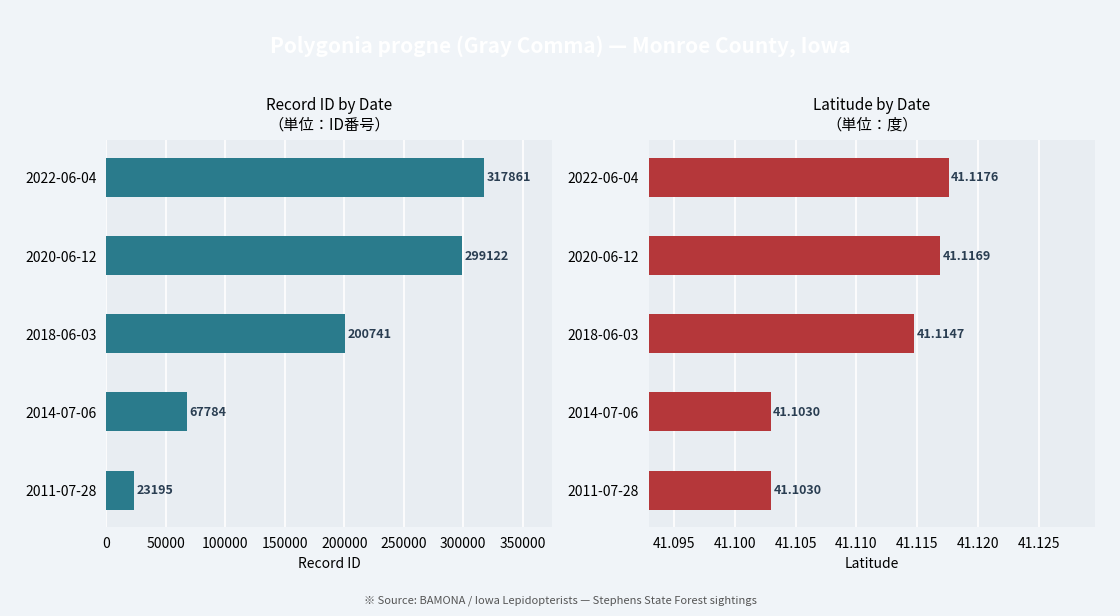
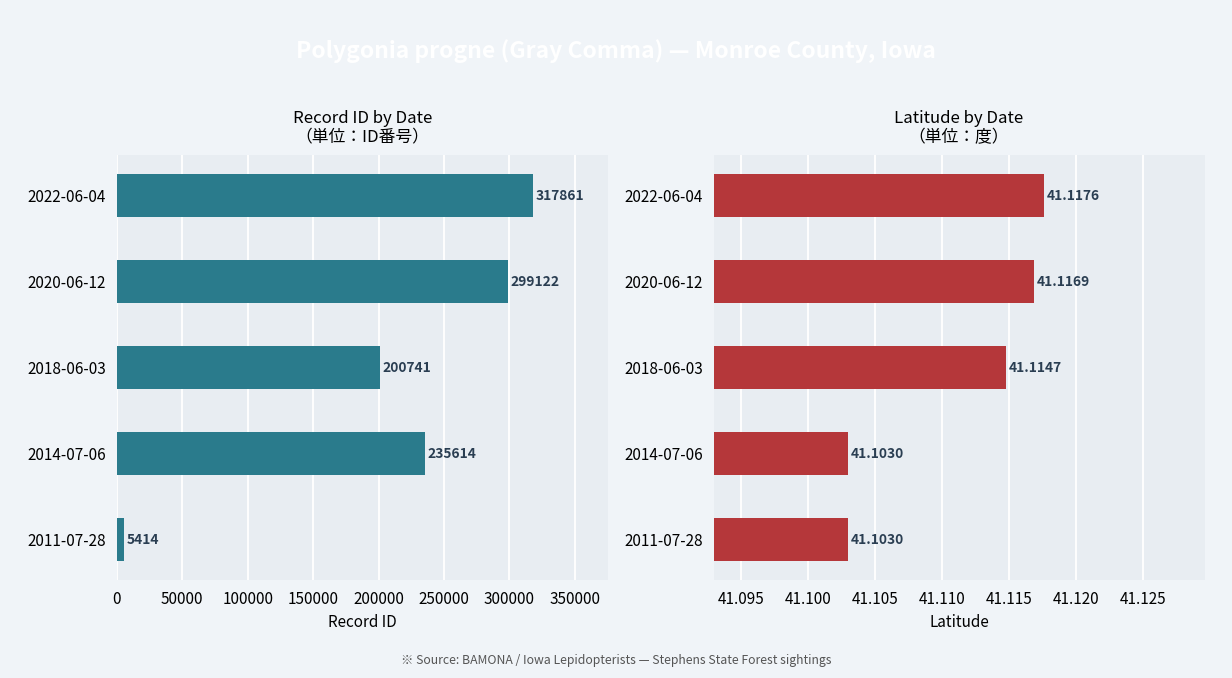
Record ID by Date （単位：ID番号）, 2014-07-06: 67784 -> 235614
Record ID by Date （単位：ID番号）, 2011-07-28: 23195 -> 5414
